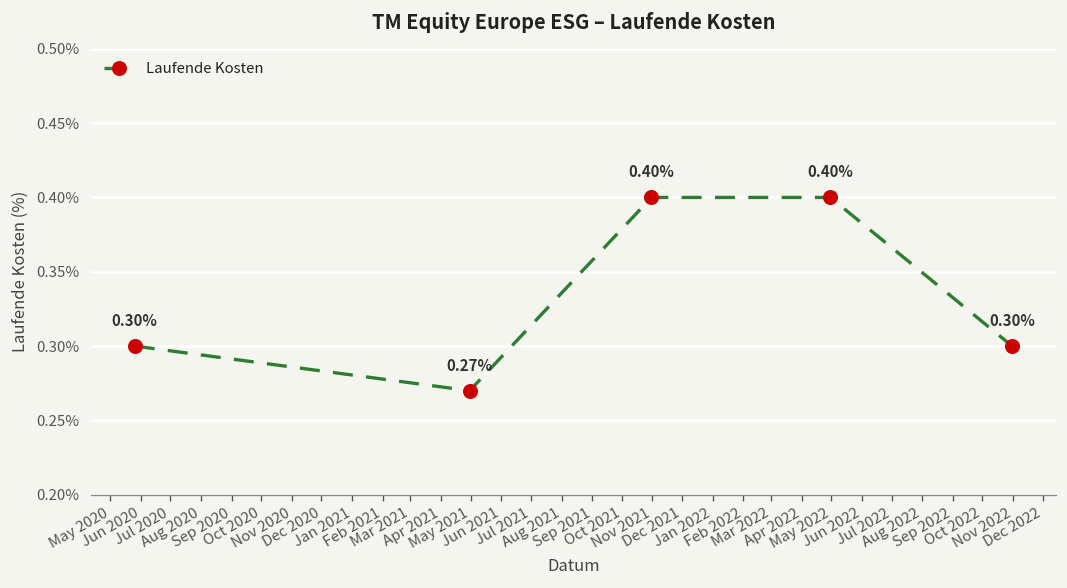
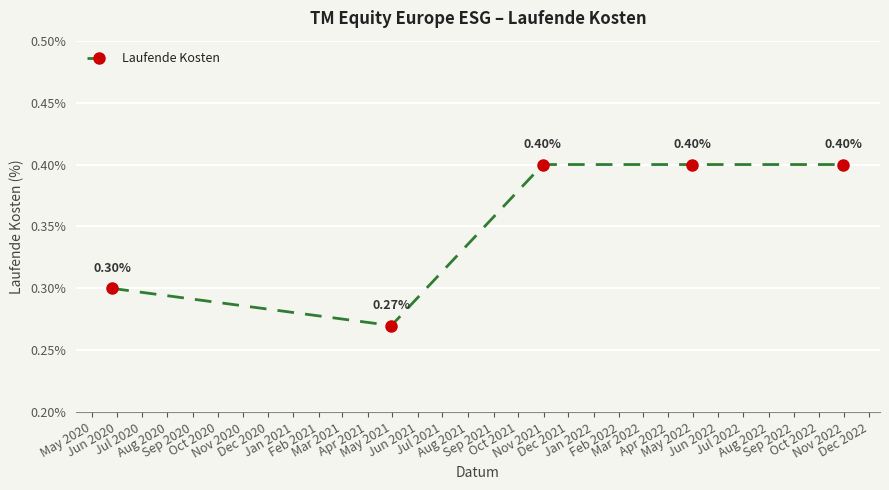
Nov 2022: 0.30% -> 0.40%
